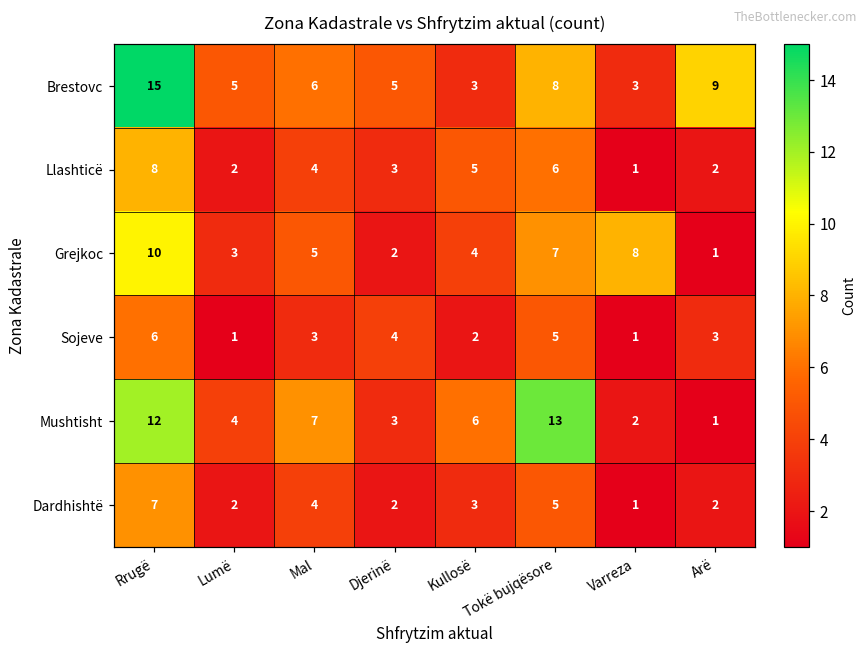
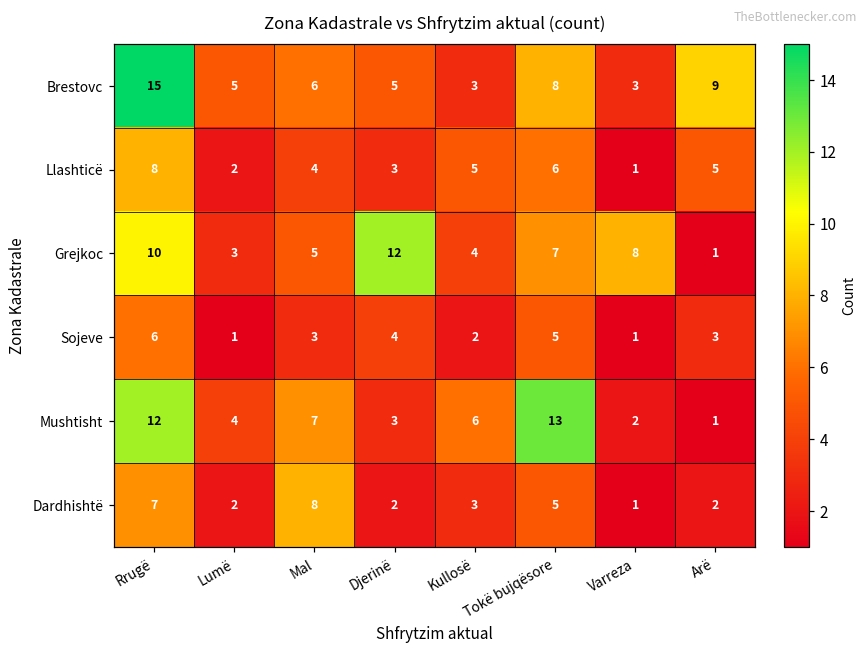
Llashticë, Arë: 2 -> 5
Grejkoc, Djerinë: 2 -> 12
Dardhishtë, Mal: 4 -> 8
